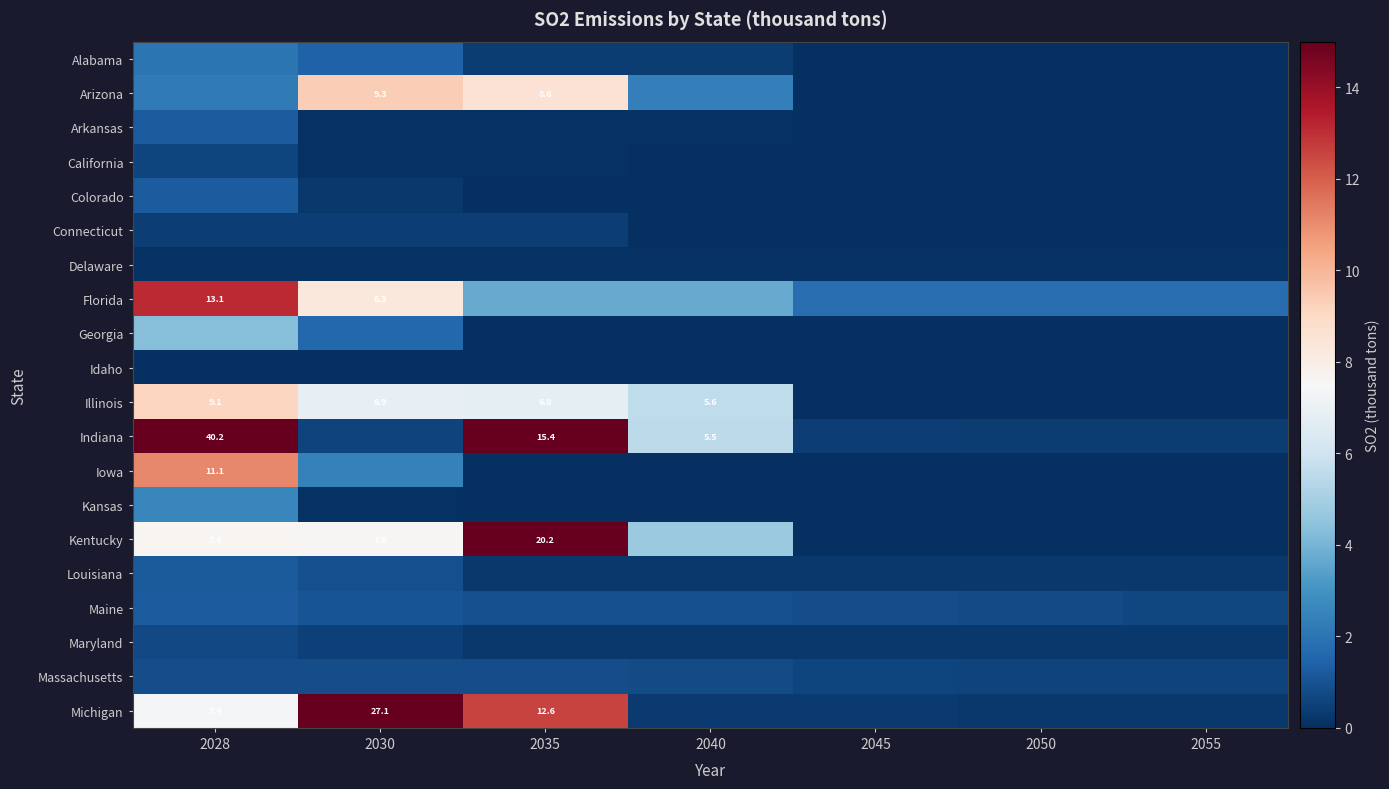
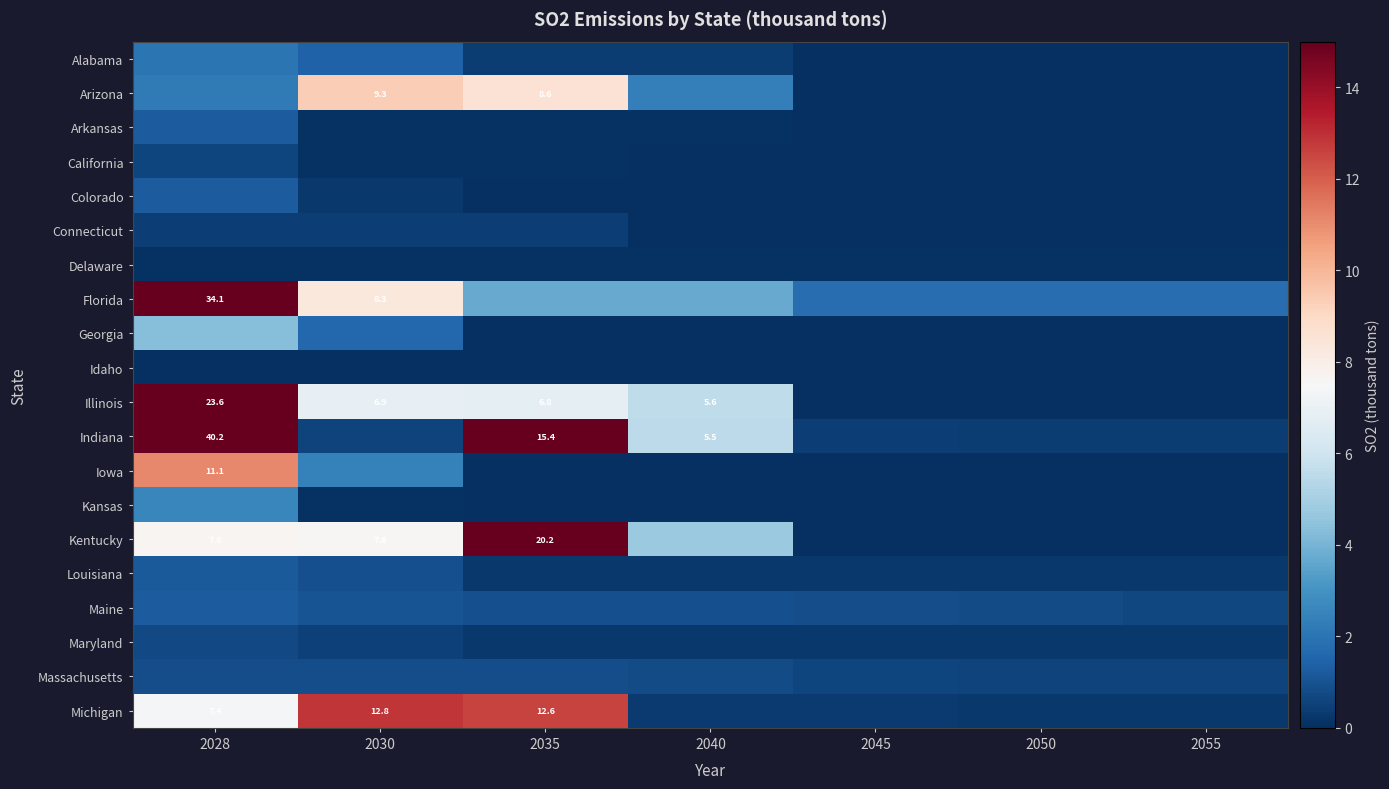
Florida, 2028: 13.1 -> 34.1
Illinois, 2028: 9.1 -> 23.6
Michigan, 2030: 27.1 -> 12.8
